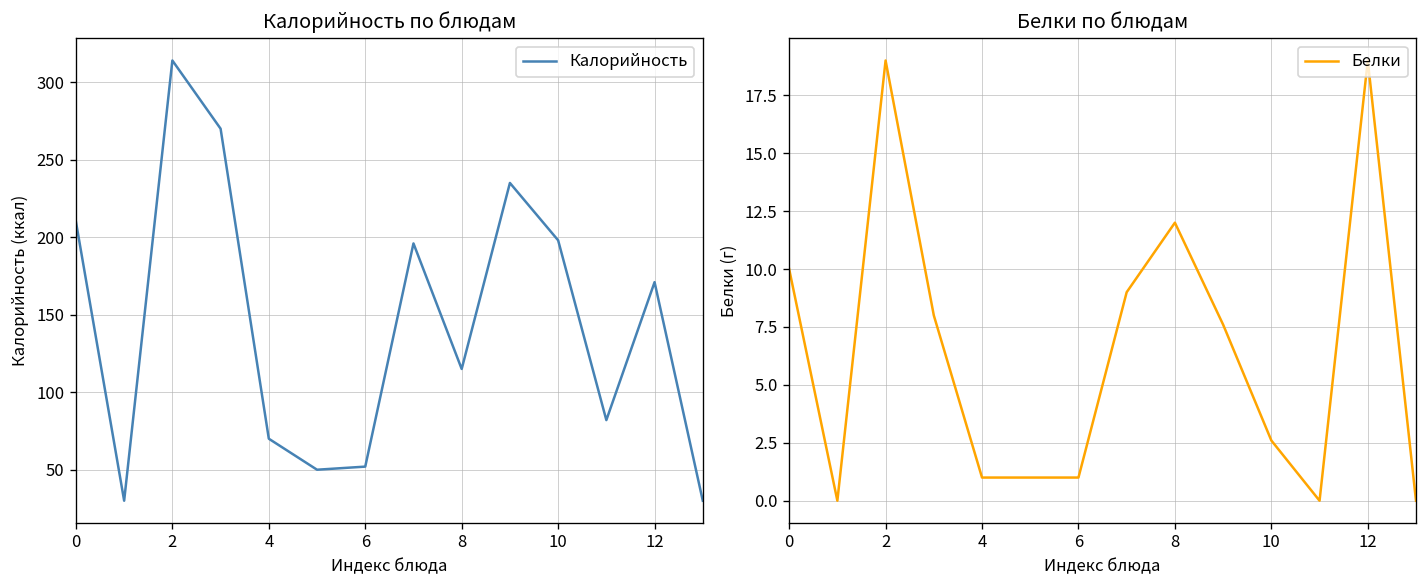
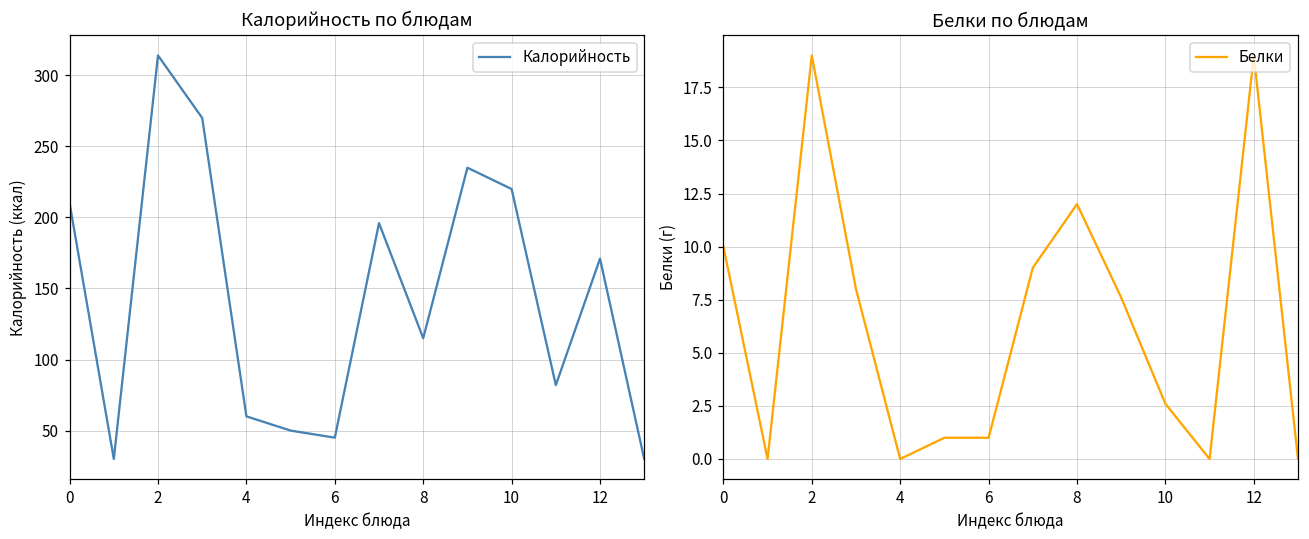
Калорийность по блюдам, 4: 70 -> 60
Калорийность по блюдам, 6: 52 -> 45
Калорийность по блюдам, 10: 198 -> 220
Белки по блюдам, 4: 1 -> 0
